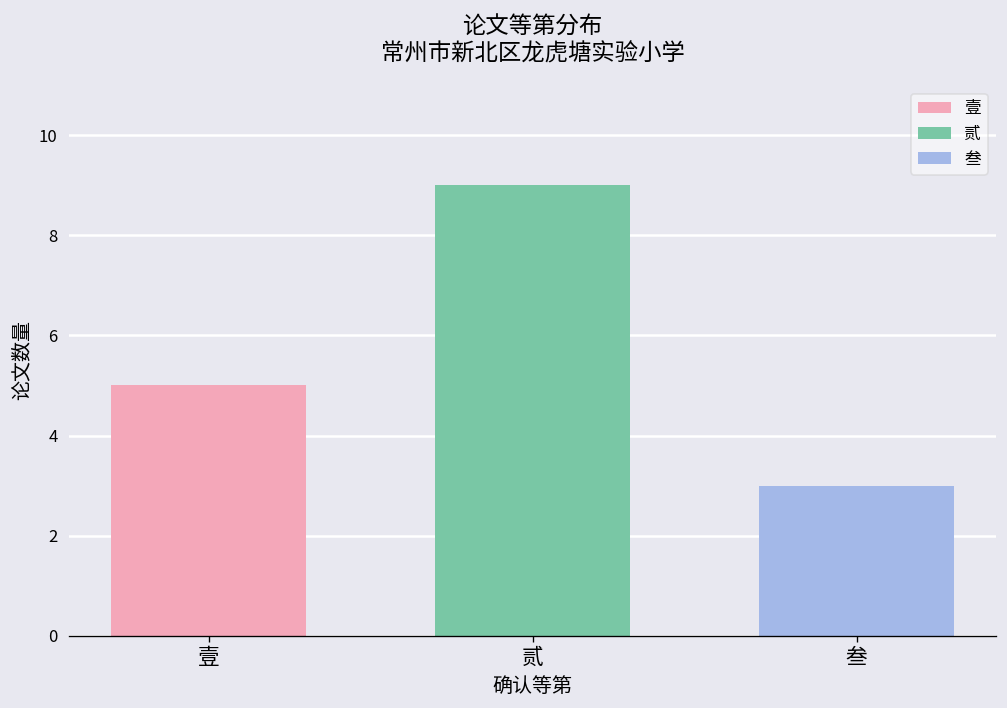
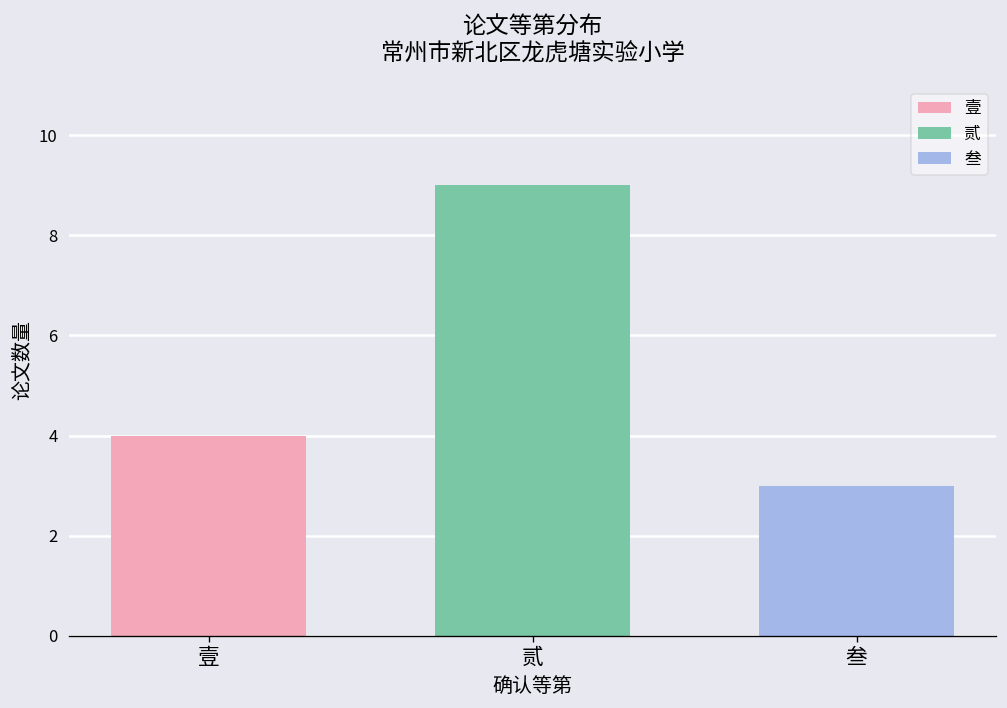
壹: 5 -> 4
